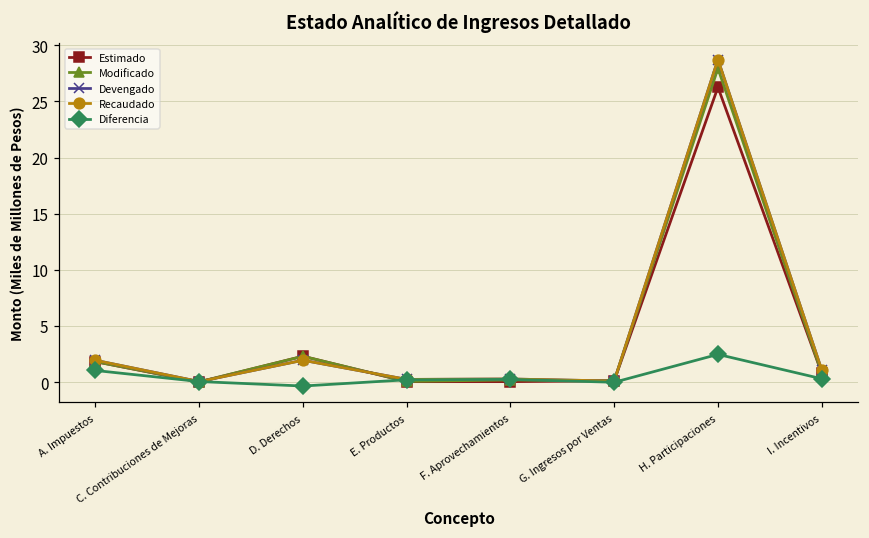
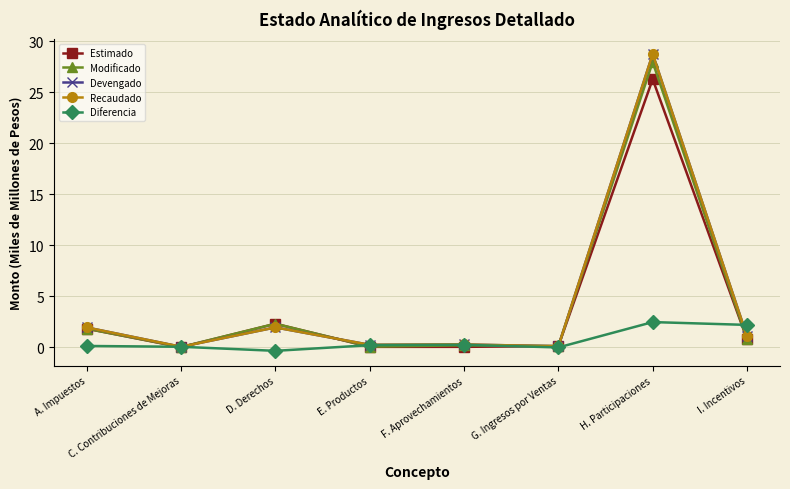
Diferencia, A. Impuestos: 1.0 -> 0.1
Diferencia, I. Incentivos: 0.3 -> 2.2
